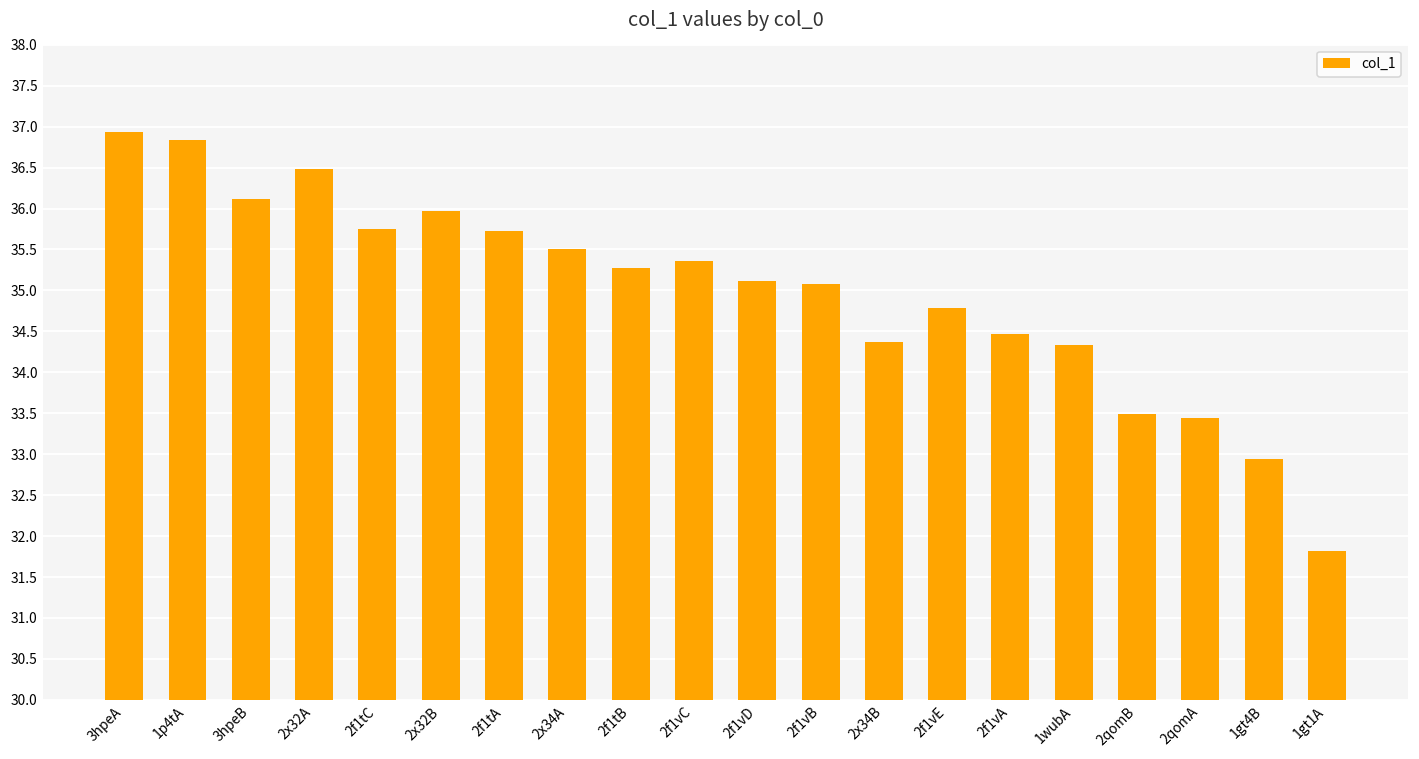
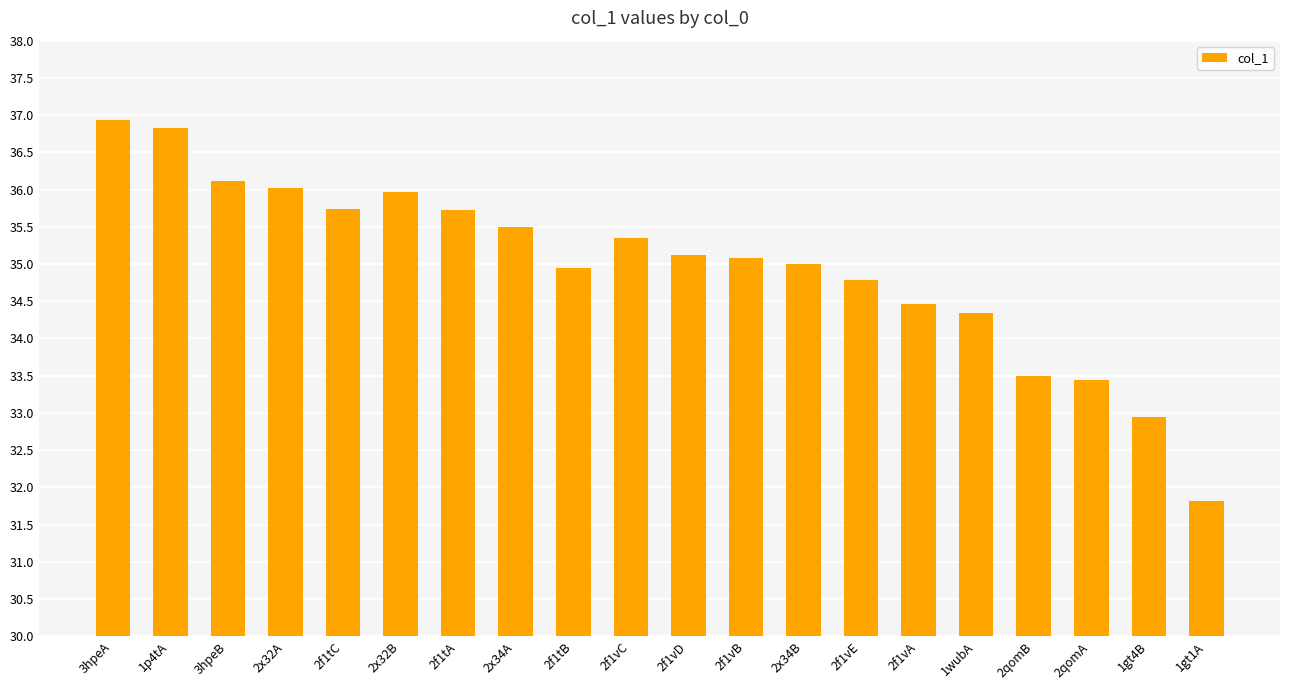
2x32A: 36.5 -> 36.0
2f1tB: 35.3 -> 34.9
2x34B: 34.4 -> 35.0
